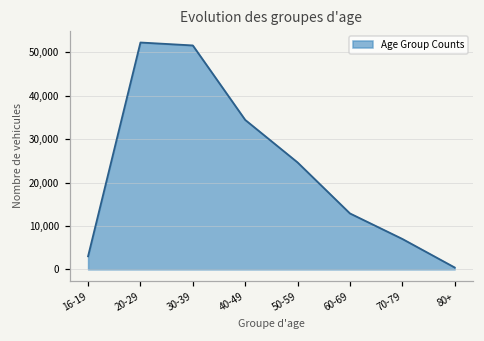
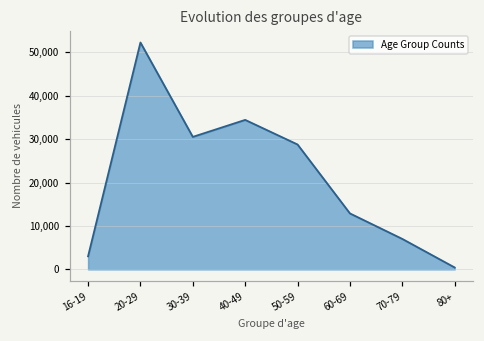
30-39: 52,000 -> 31,000
50-59: 25,000 -> 29,000
